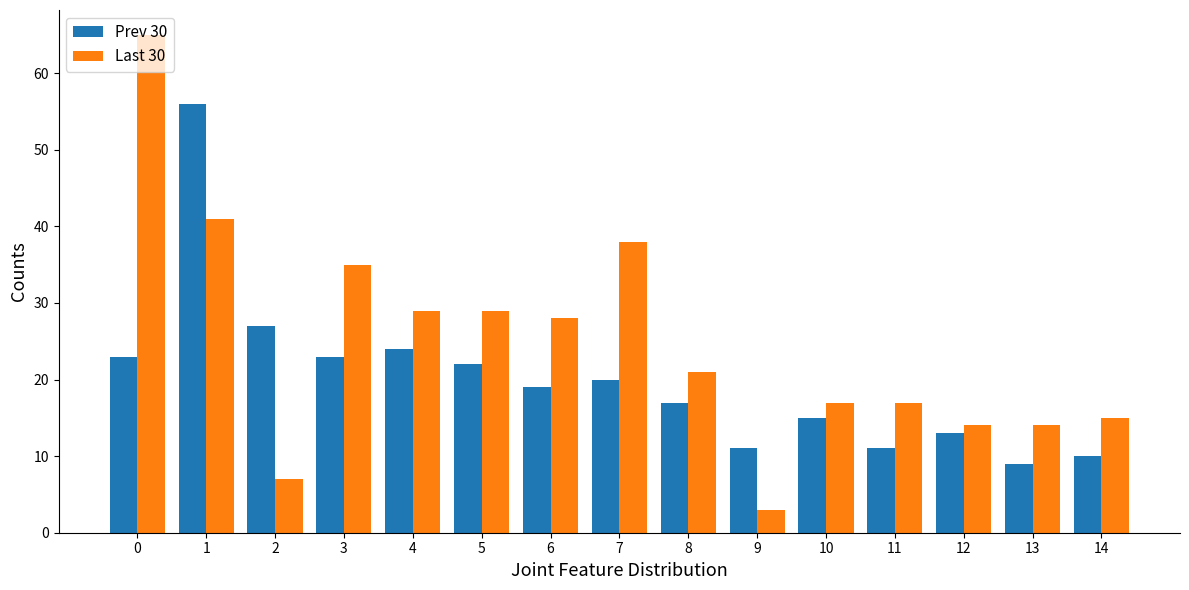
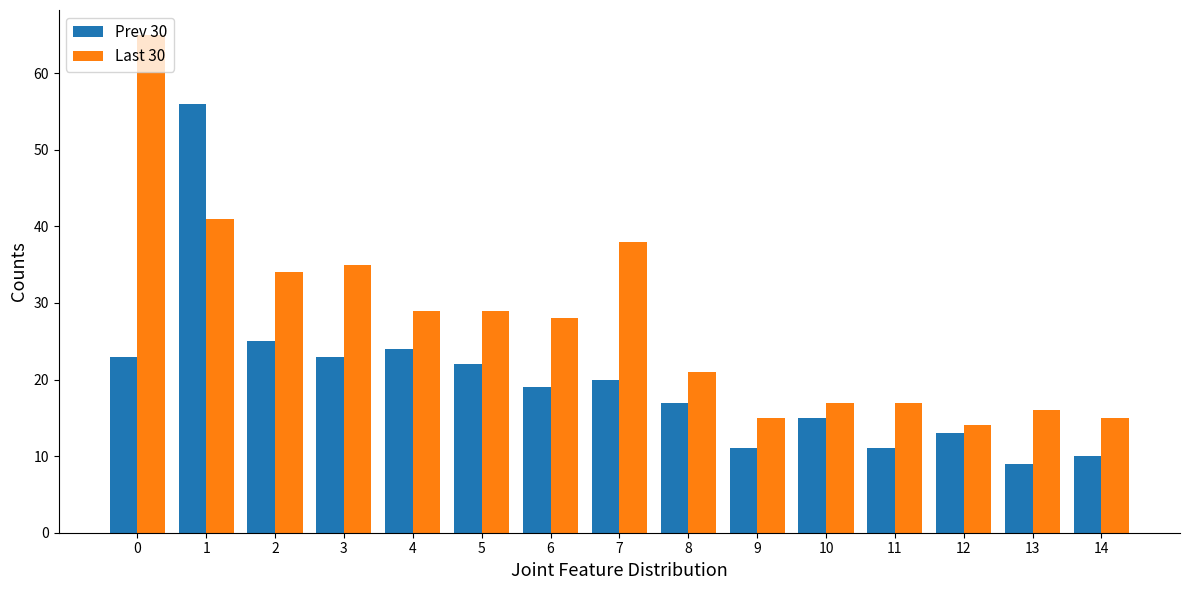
Prev 30, 2: 27 -> 25
Last 30, 2: 7 -> 34
Last 30, 9: 3 -> 15
Last 30, 13: 14 -> 16
